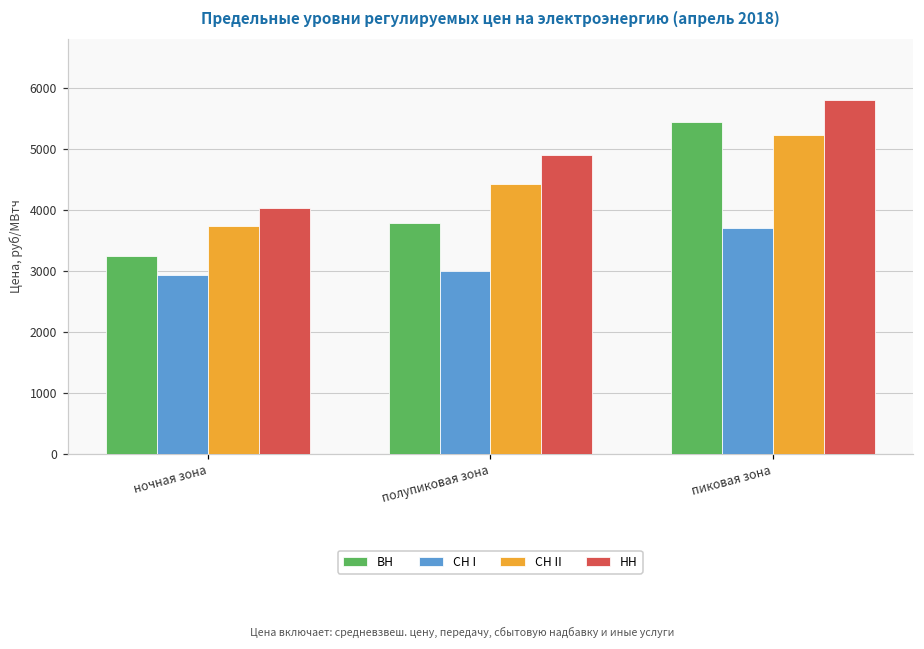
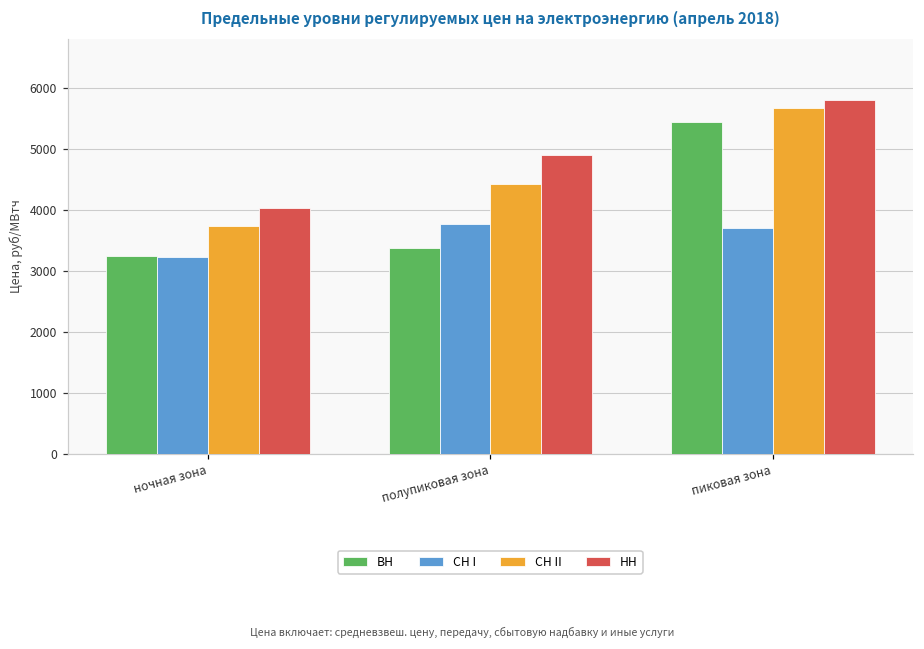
СН I, ночная зона: 2900 -> 3200
ВН, полупиковая зона: 3800 -> 3400
СН I, полупиковая зона: 3000 -> 3800
СН II, пиковая зона: 5200 -> 5700
